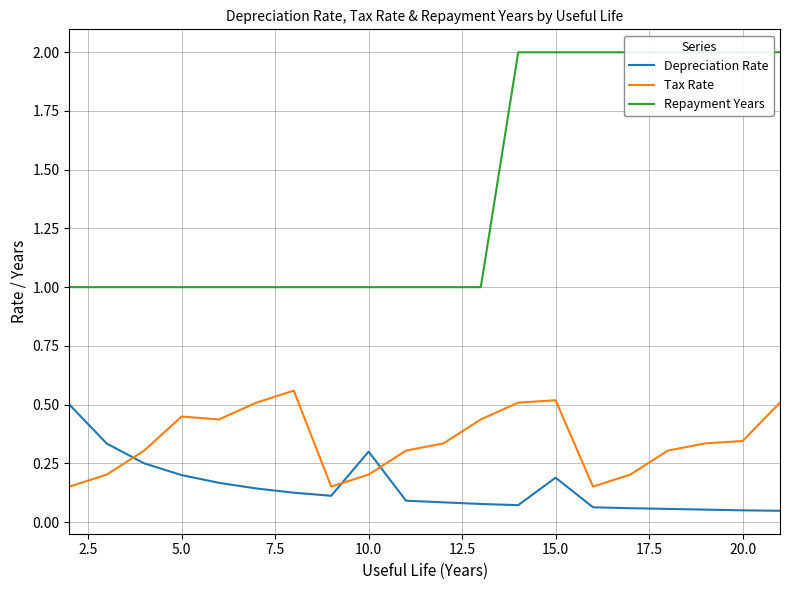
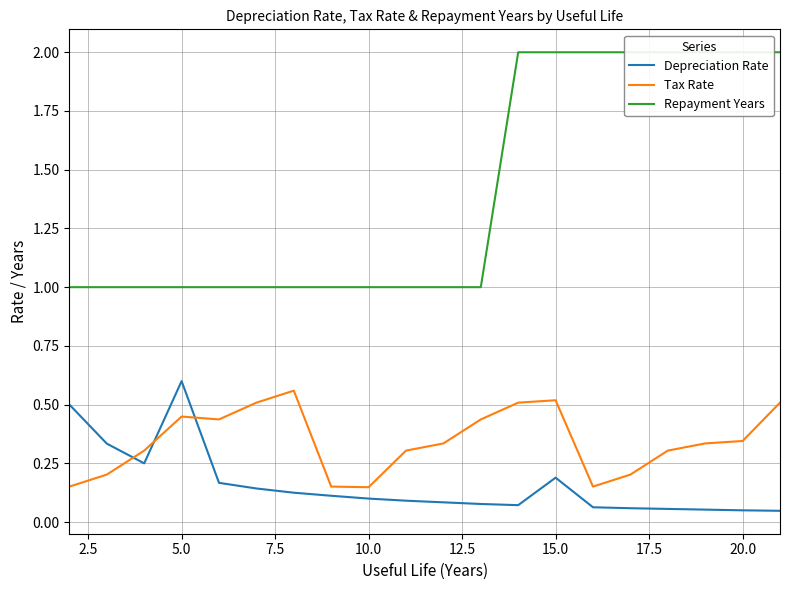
Depreciation Rate, 5.0: 0.2 -> 0.6
Depreciation Rate, 10.0: 0.3 -> 0.1
Tax Rate, 10.0: 0.20 -> 0.15
